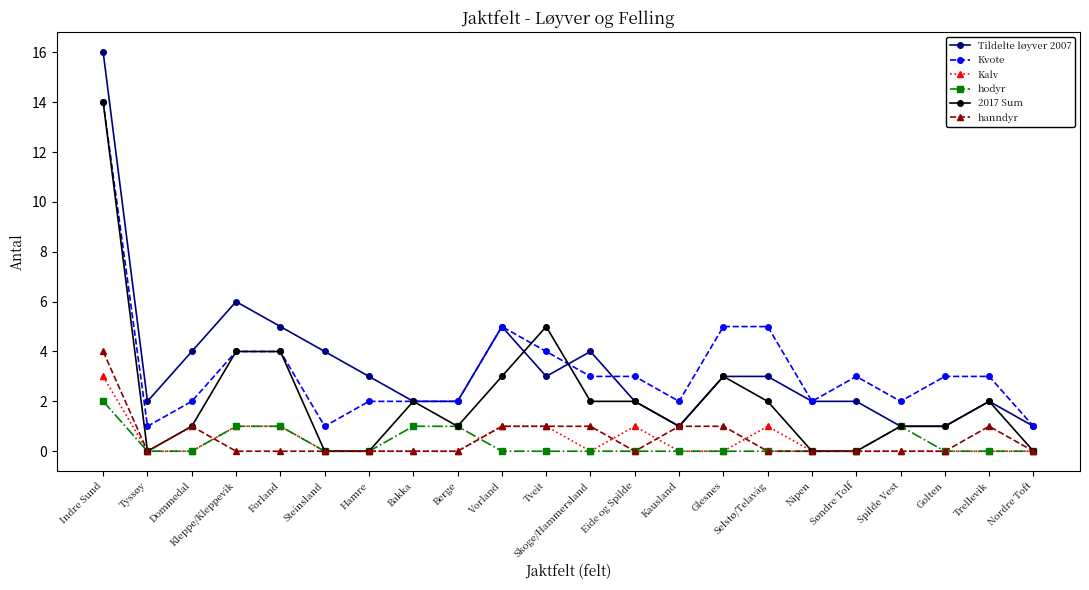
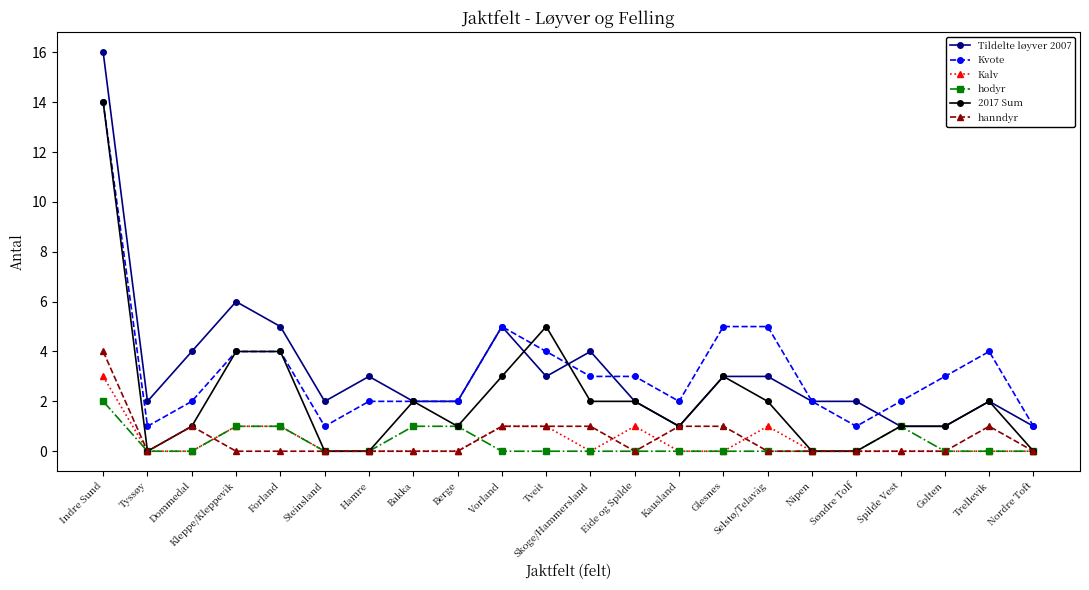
Tildelte løyver 2007, Steinsland: 4 -> 2
Kvote, Søndre Tolf: 3 -> 1
Kvote, Trellevik: 3 -> 4
